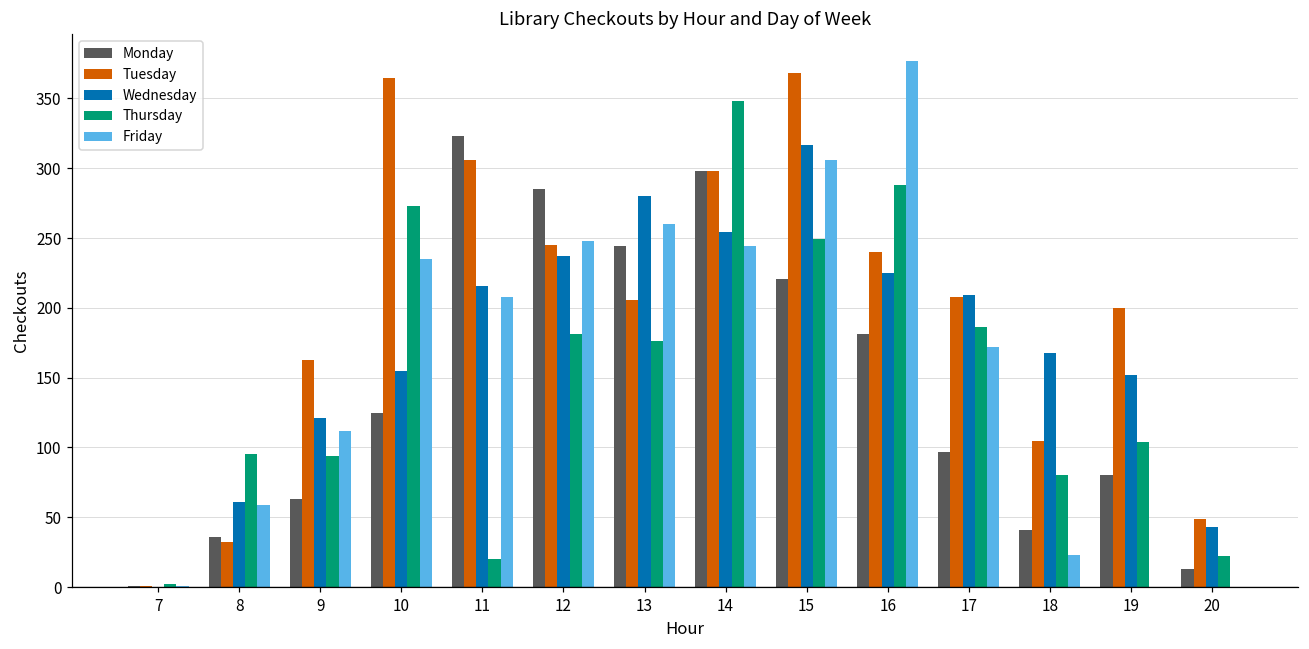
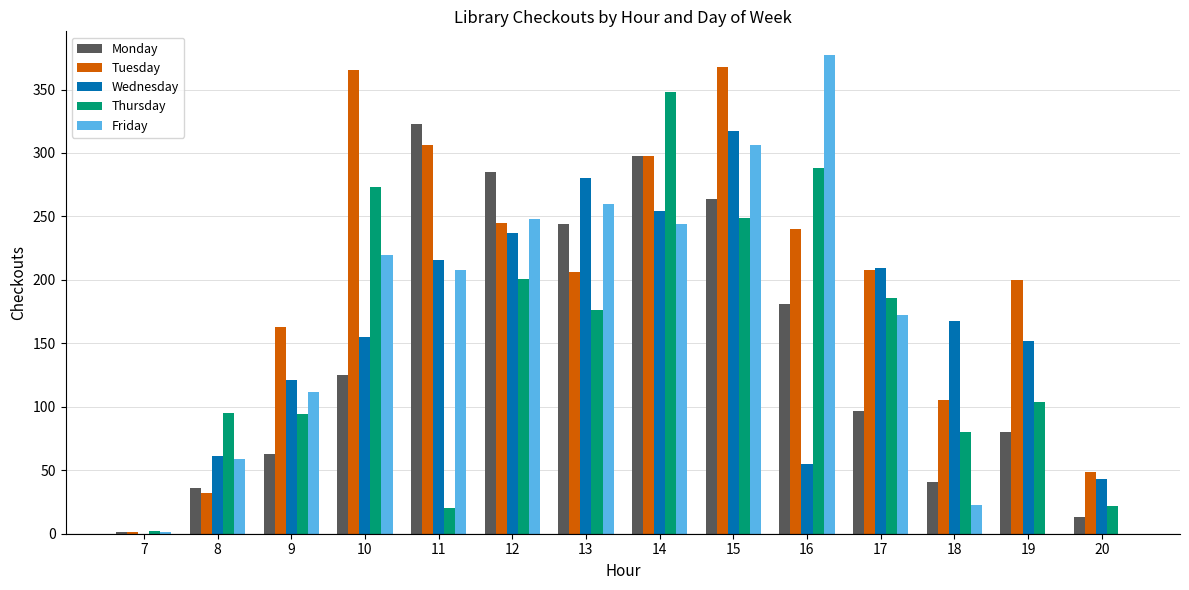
Friday, 10: 235 -> 220
Thursday, 12: 181 -> 201
Monday, 15: 221 -> 264
Wednesday, 16: 225 -> 55
